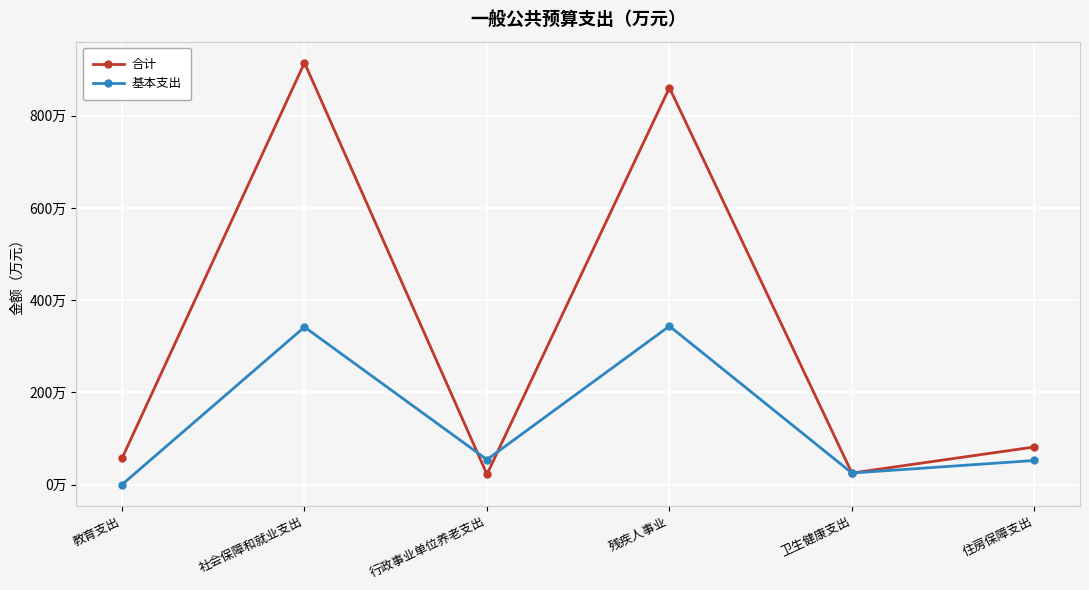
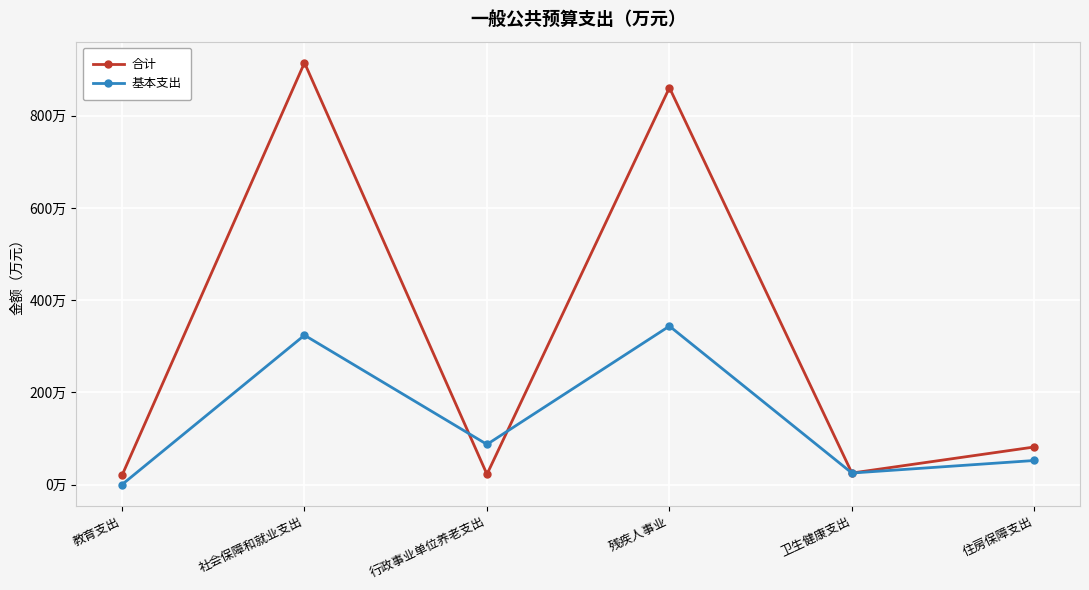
合计, 教育支出: 60万 -> 20万
基本支出, 社会保障和就业支出: 340万 -> 320万
基本支出, 行政事业单位养老支出: 50万 -> 90万
